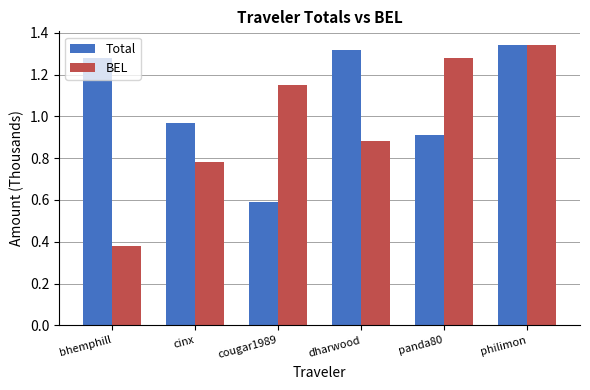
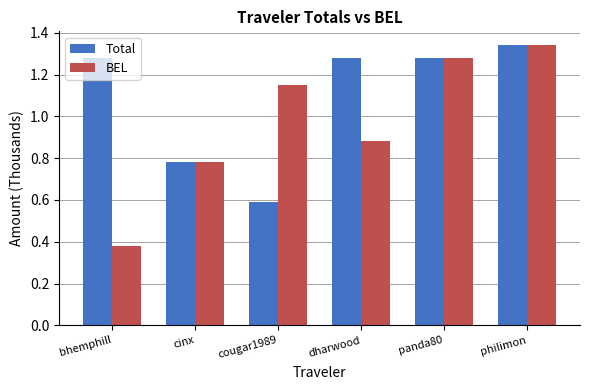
Total, cinx: 0.97 -> 0.78
Total, dharwood: 1.32 -> 1.28
Total, panda80: 0.91 -> 1.28
